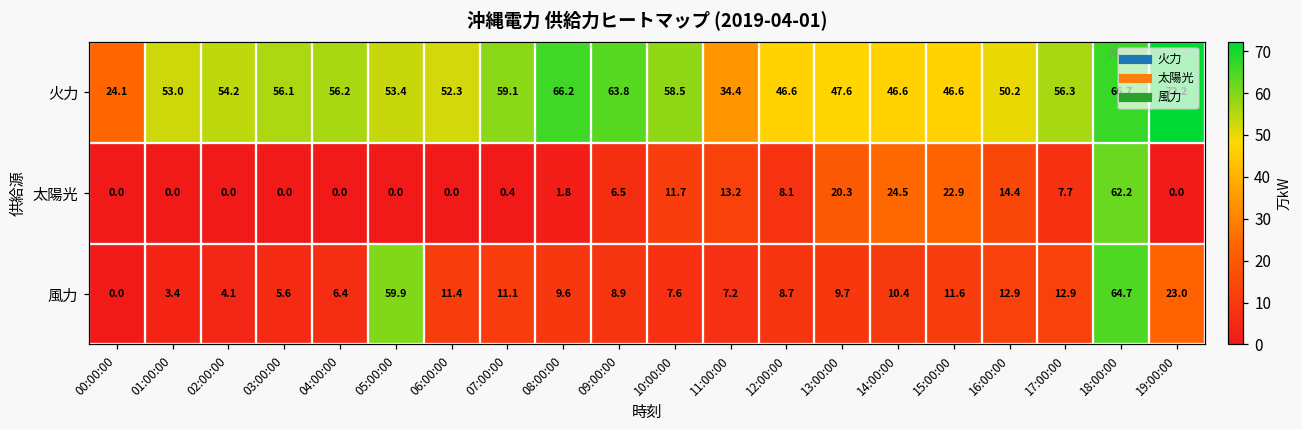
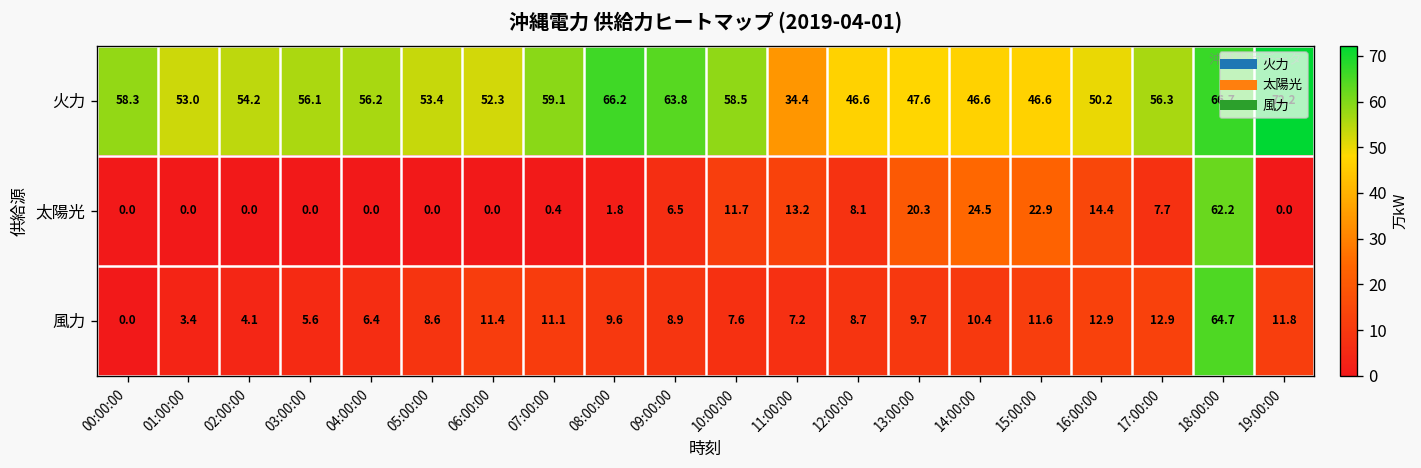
火力, 00:00:00: 24.1 -> 58.3
風力, 05:00:00: 59.9 -> 8.6
風力, 19:00:00: 23.0 -> 11.8
